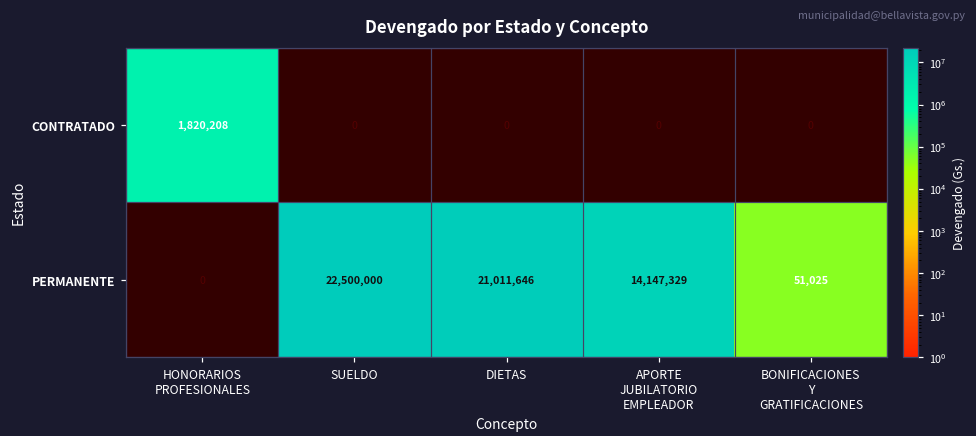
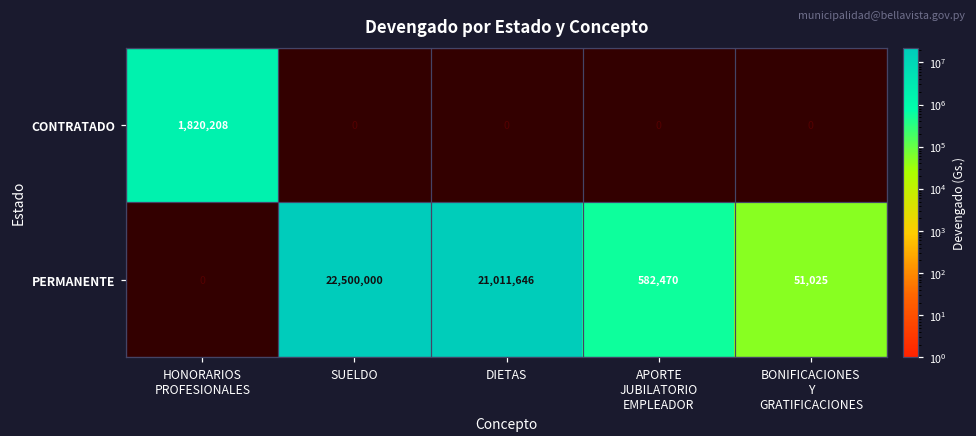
PERMANENTE, APORTE JUBILATORIO EMPLEADOR: 14,147,329 -> 582,470
